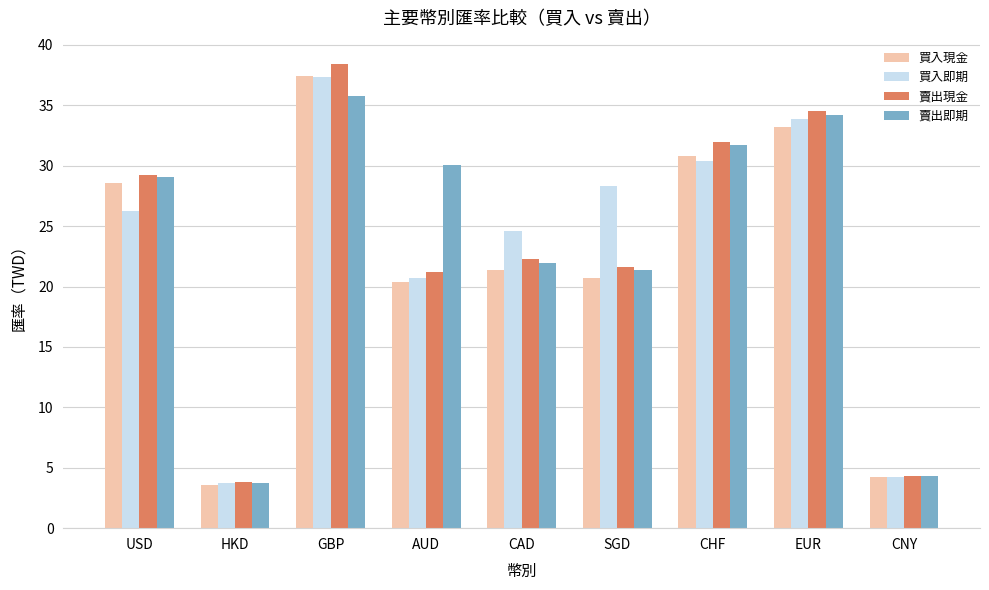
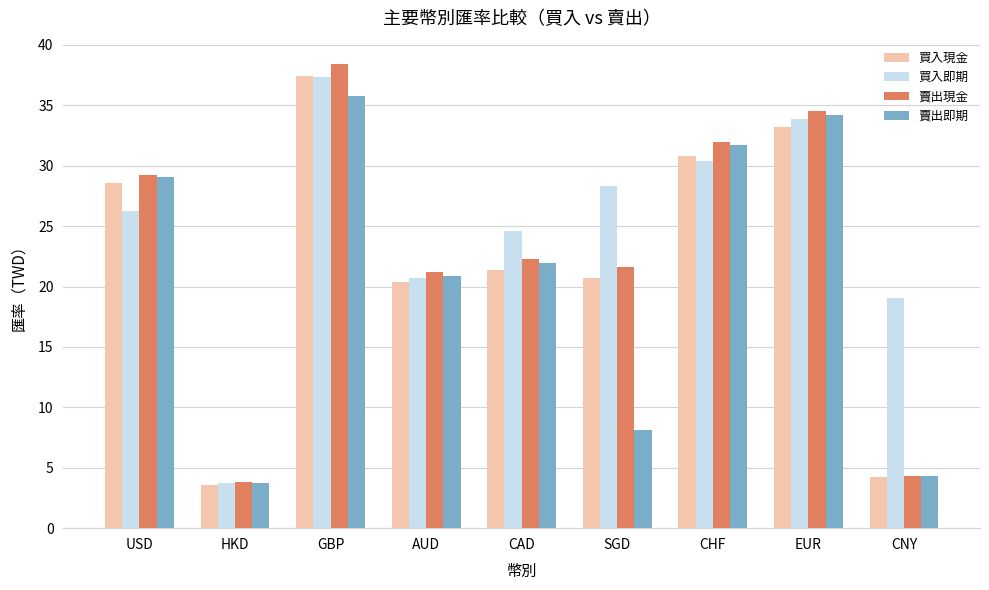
賣出即期, AUD: 30.0 -> 20.9
賣出即期, SGD: 21.4 -> 8.1
買入即期, CNY: 4.3 -> 19.0
